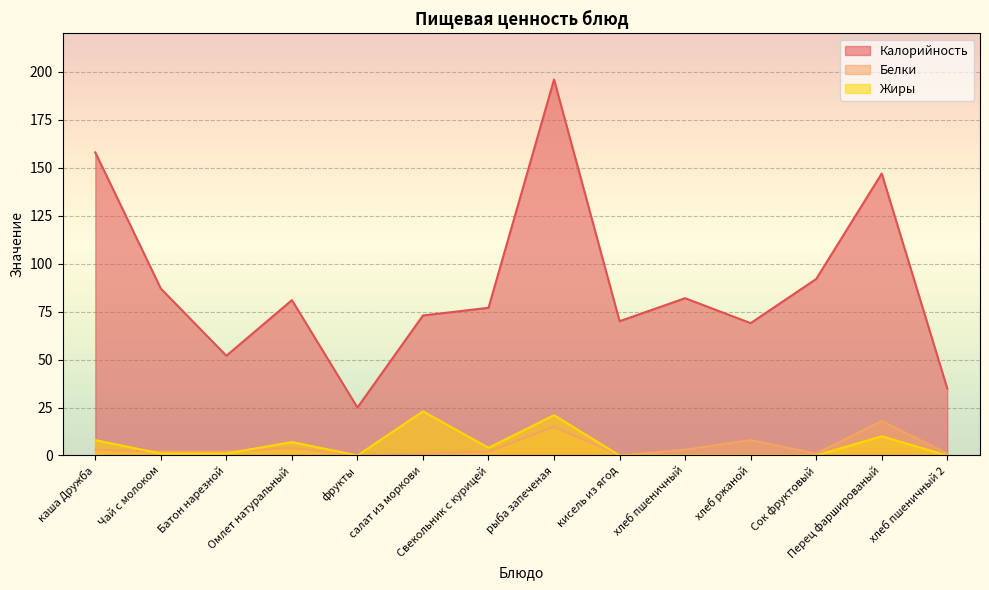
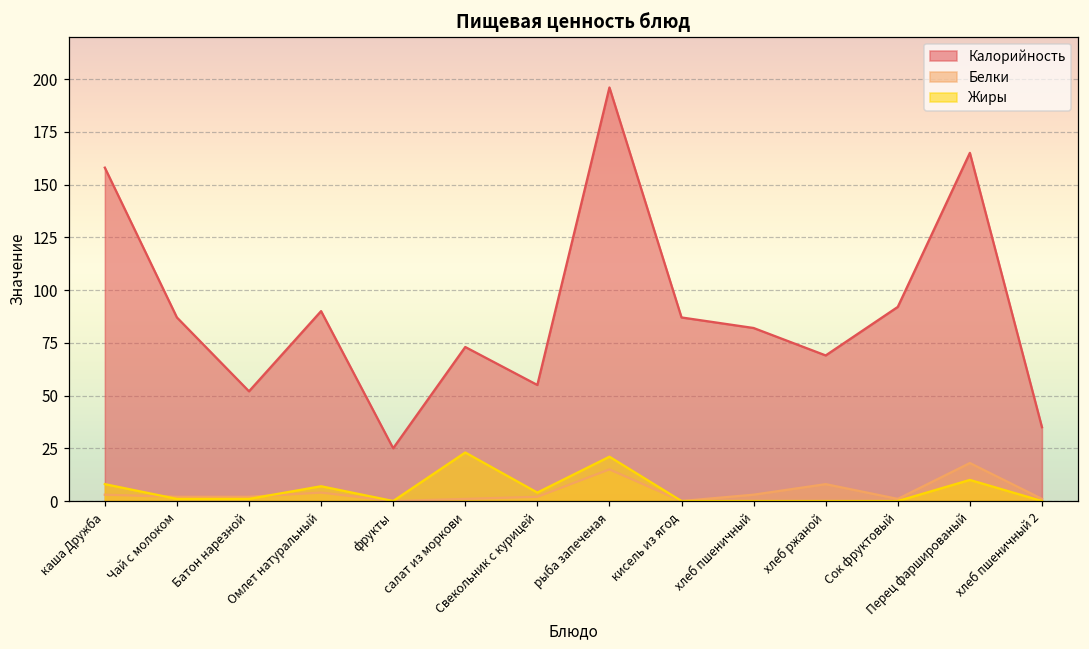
Калорийность, Омлет натуральный: 81 -> 90
Калорийность, Свекольник с курицей: 77 -> 55
Калорийность, кисель из ягод: 70 -> 87
Калорийность, Перец фаршированый: 147 -> 165
